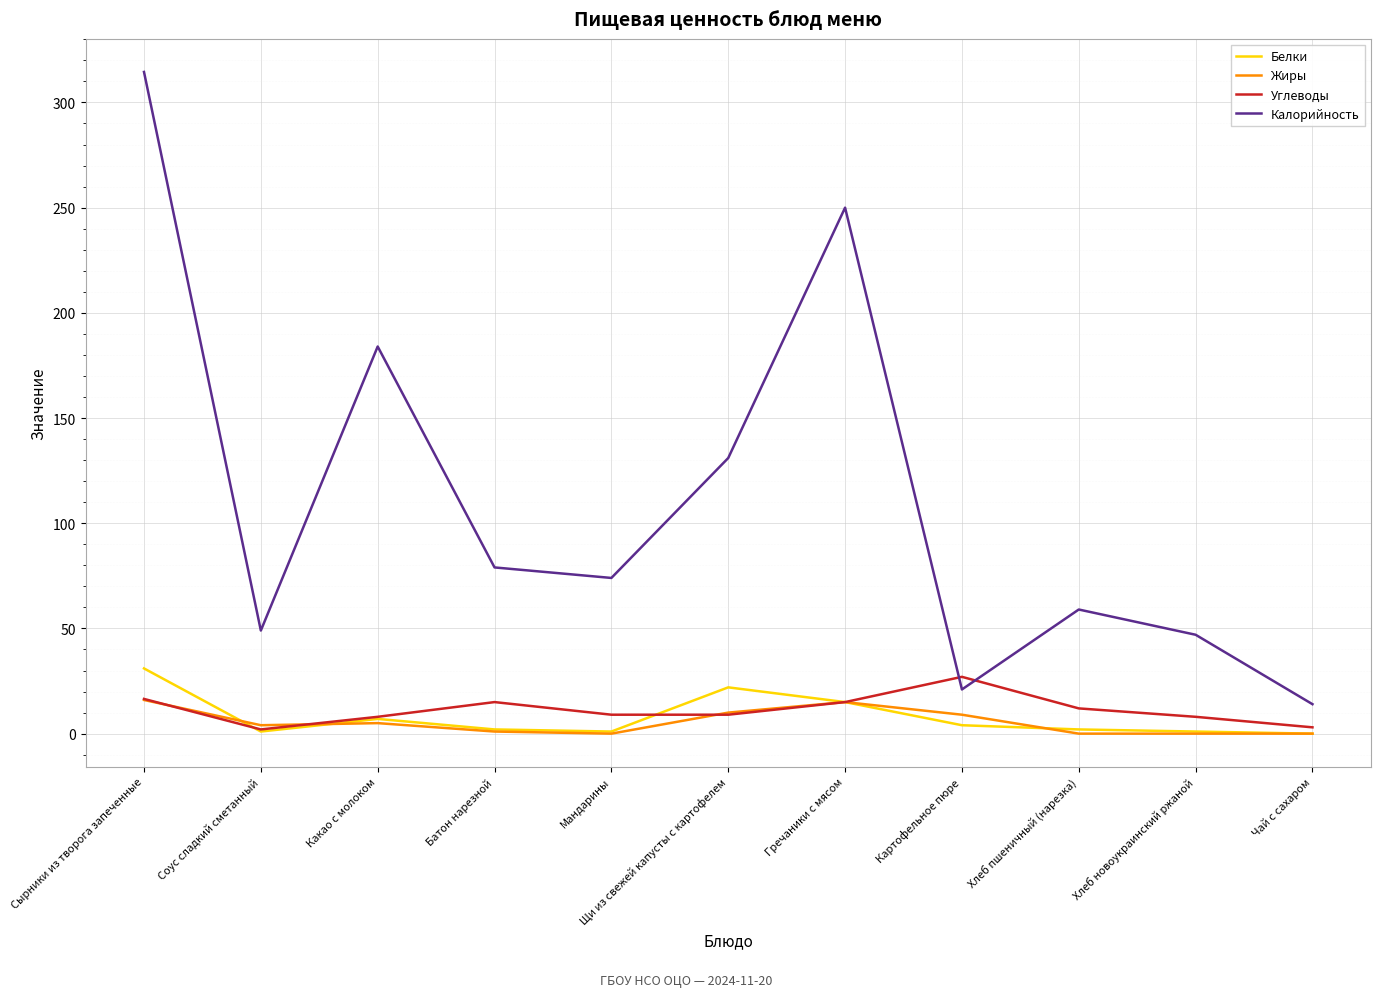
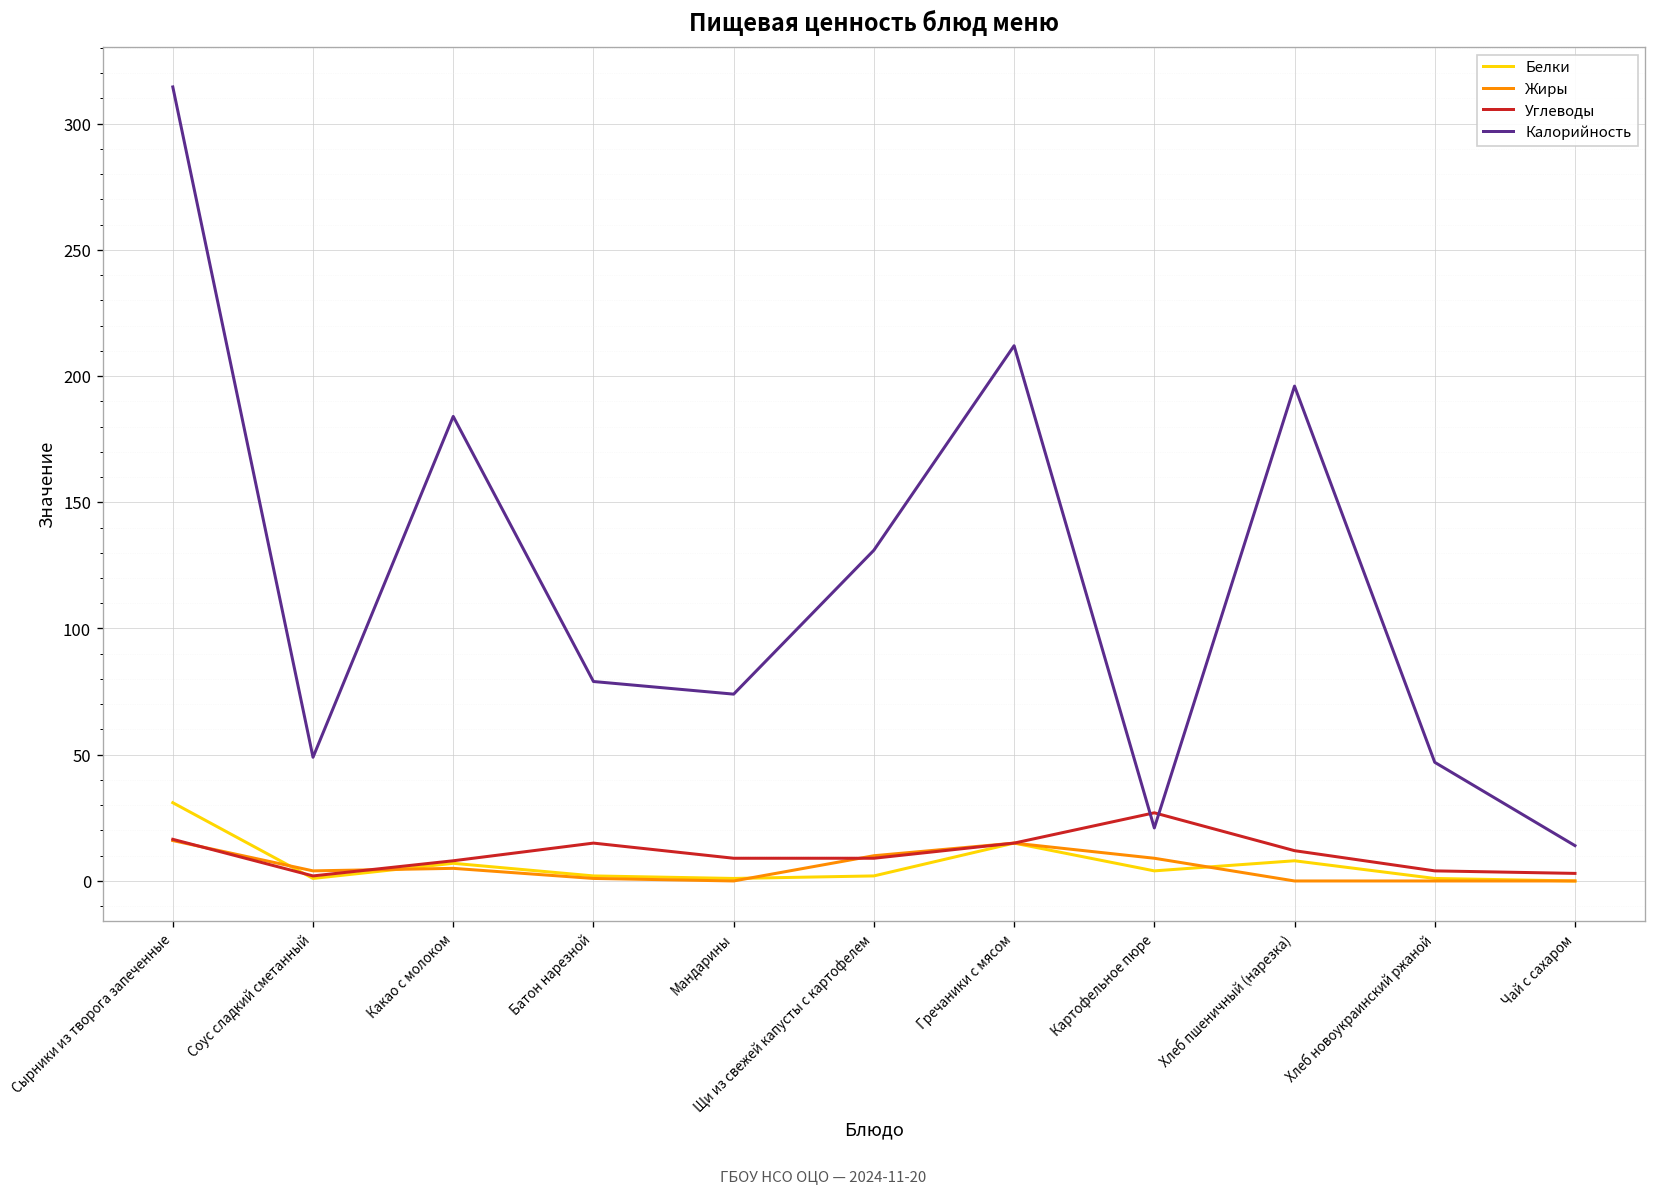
Белки, Щи из свежей капусты с картофелем: 22 -> 2
Калорийность, Гречаники с мясом: 250 -> 212
Белки, Хлеб пшеничный (нарезка): 2 -> 8
Калорийность, Хлеб пшеничный (нарезка): 59 -> 196
Углеводы, Хлеб новоукраинский ржаной: 8 -> 4
